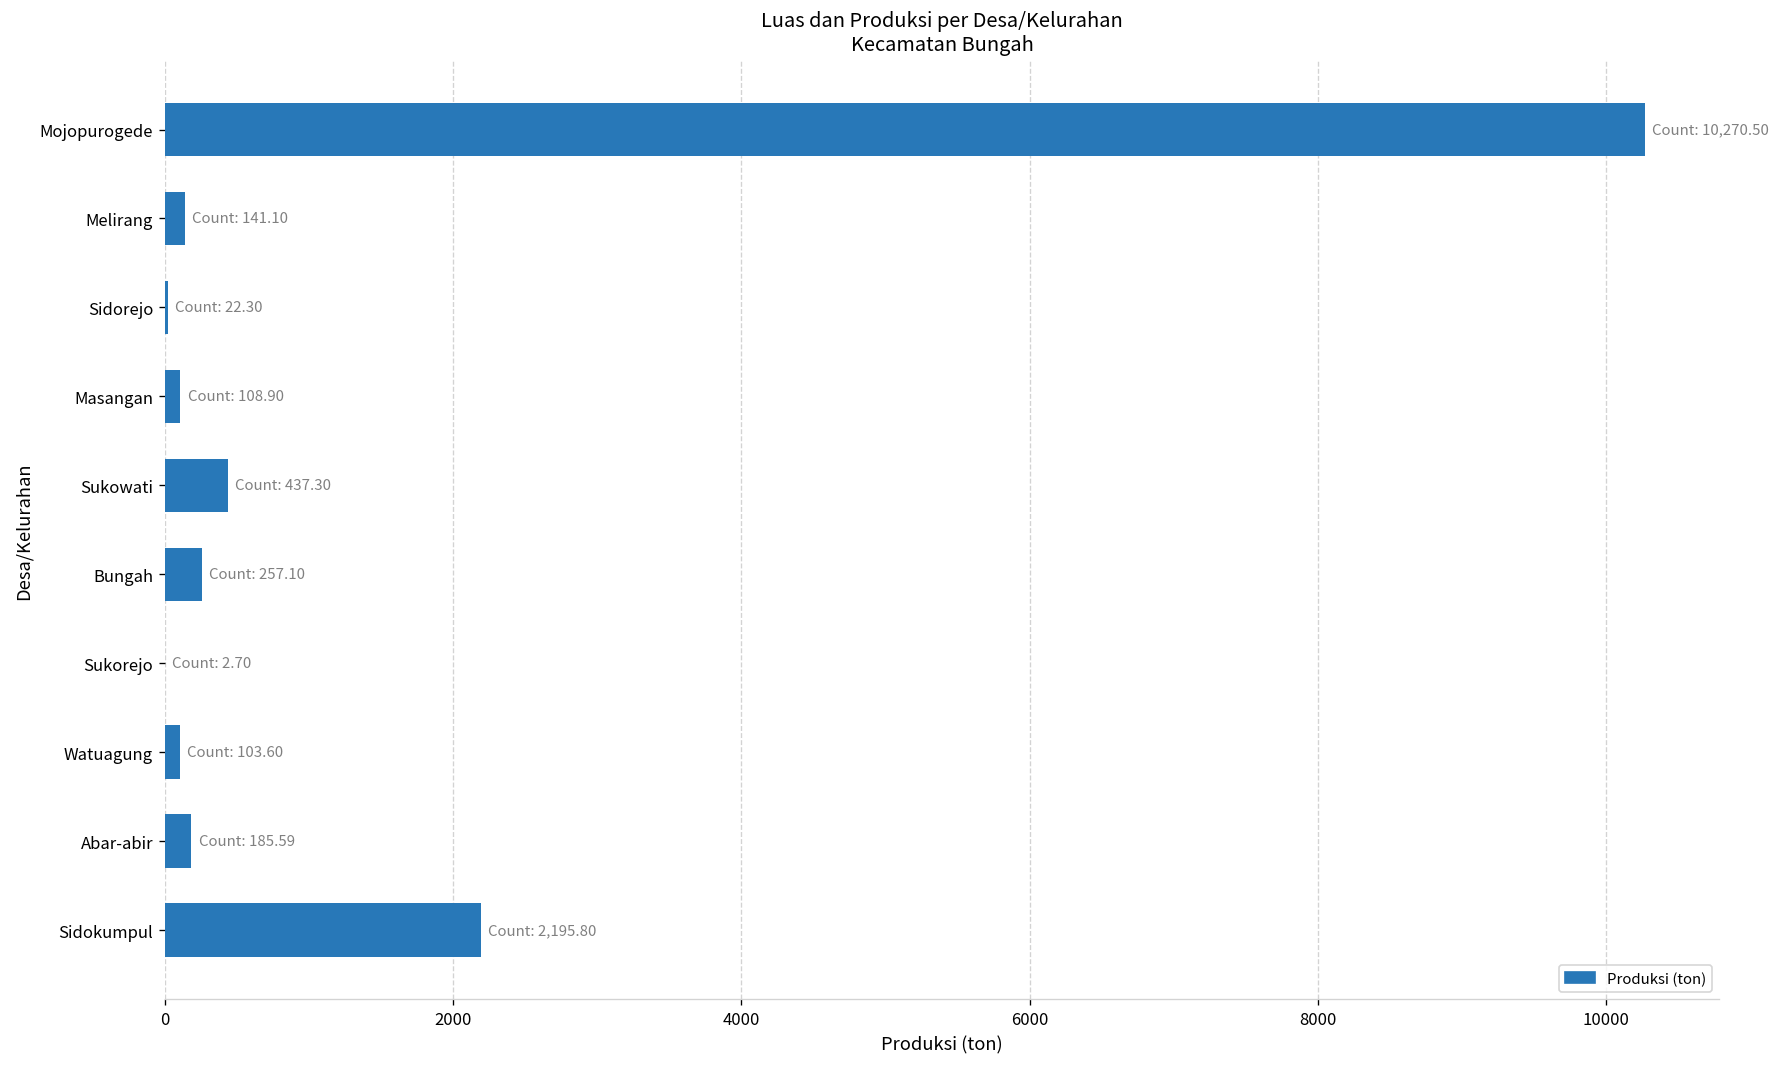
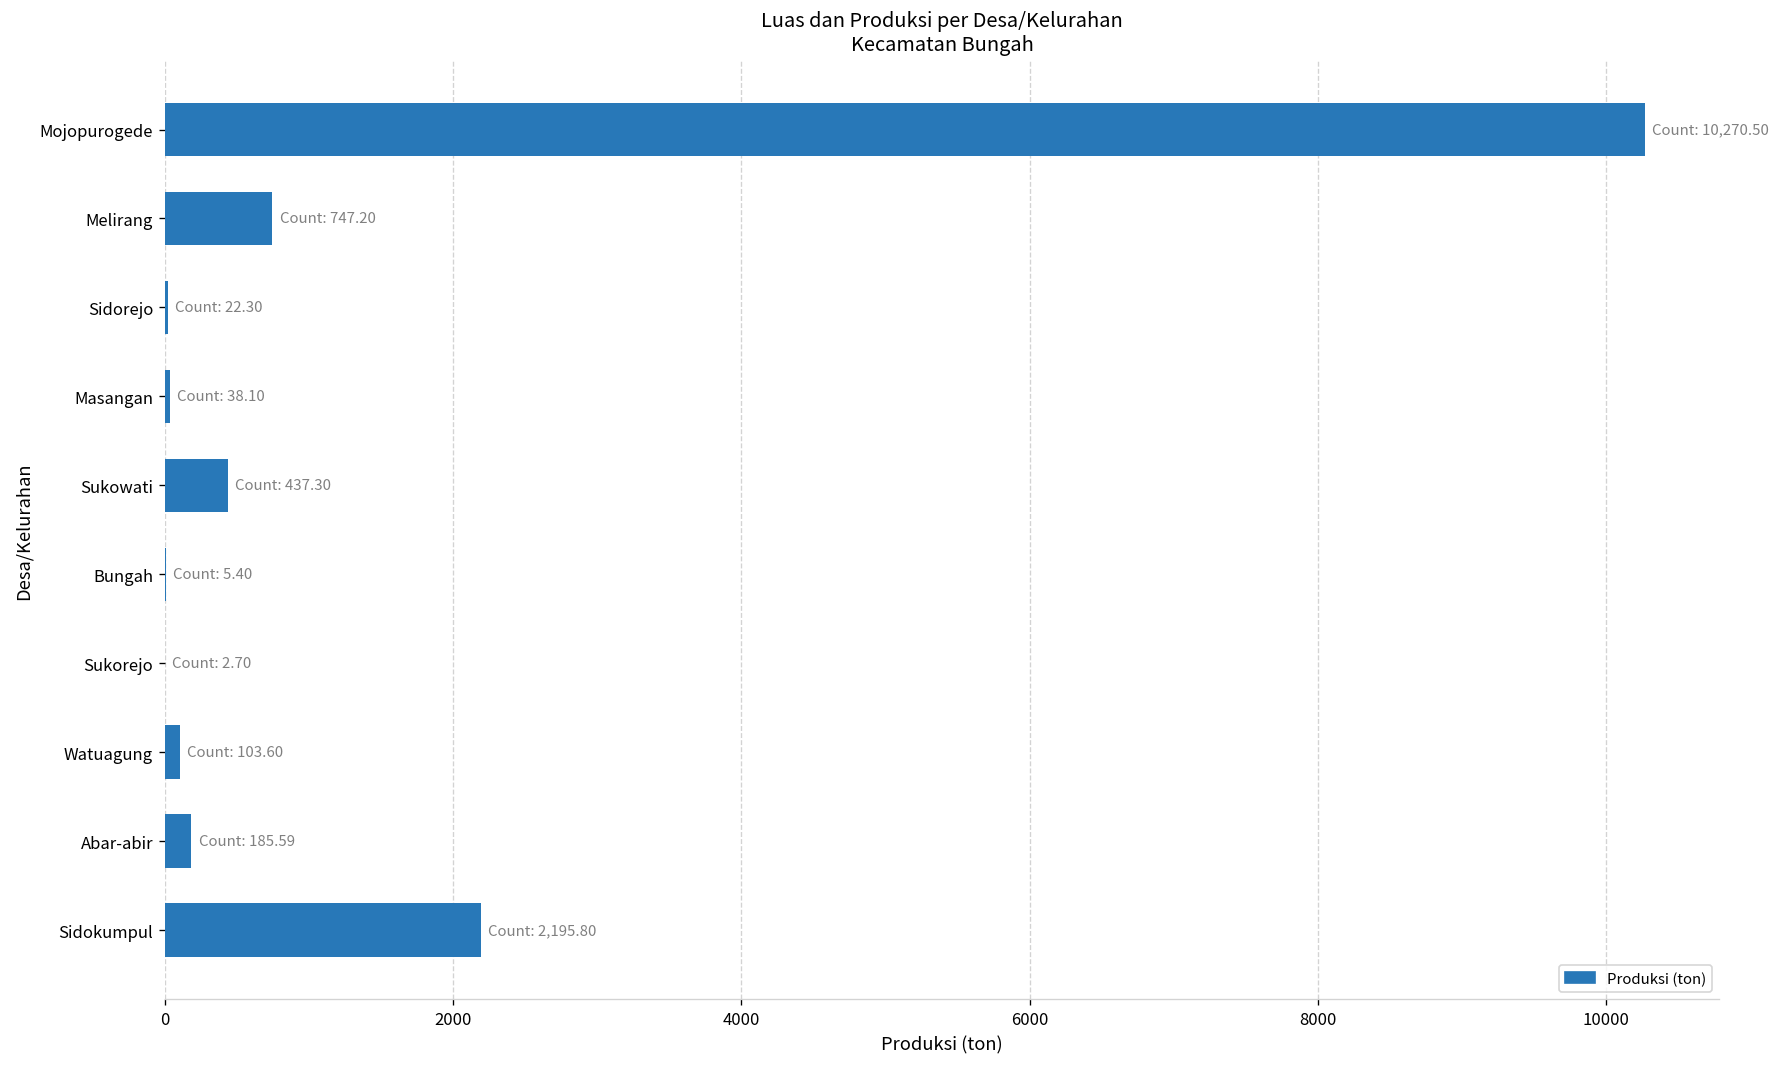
Melirang: 141.10 -> 747.20
Masangan: 108.90 -> 38.10
Bungah: 257.10 -> 5.40
